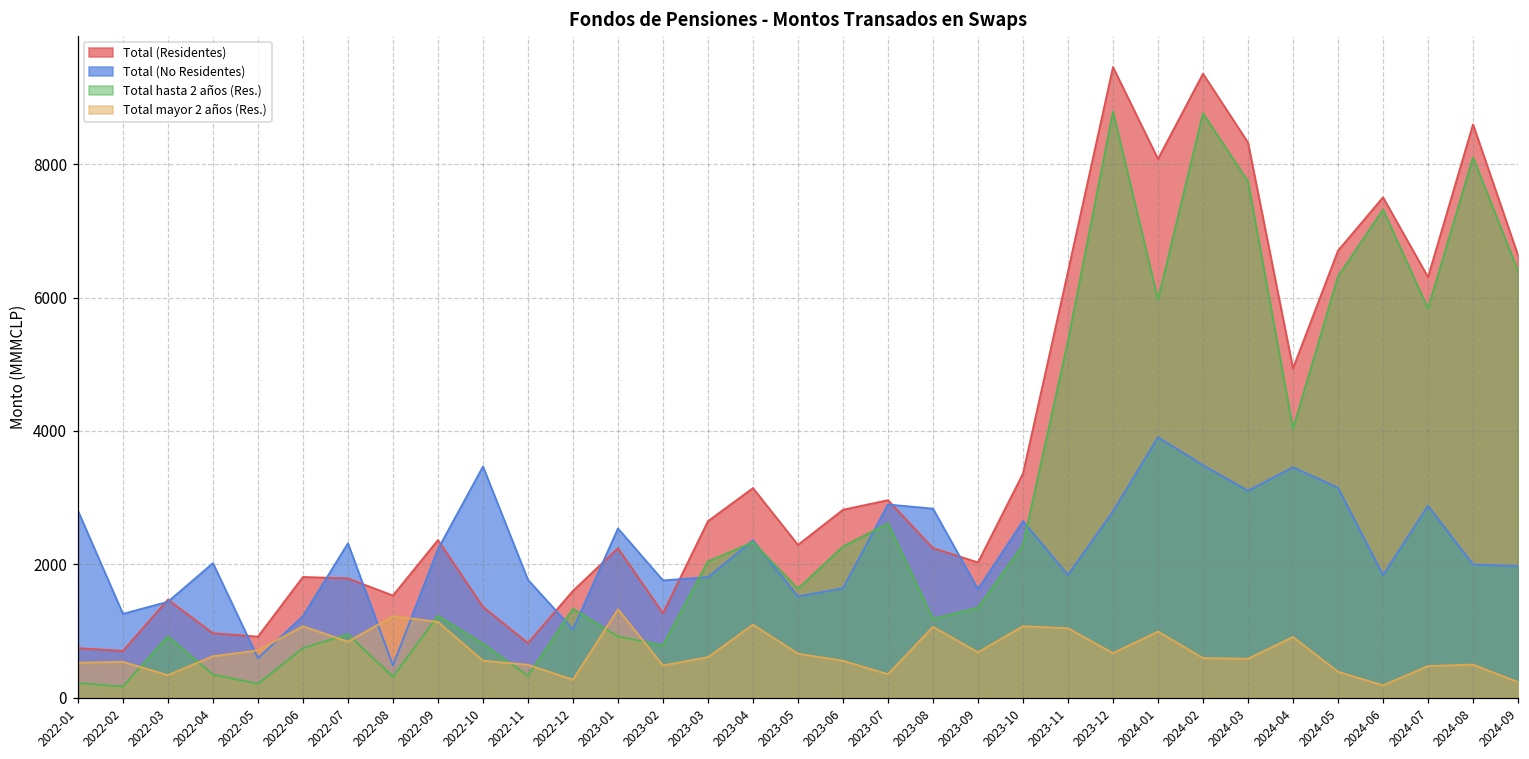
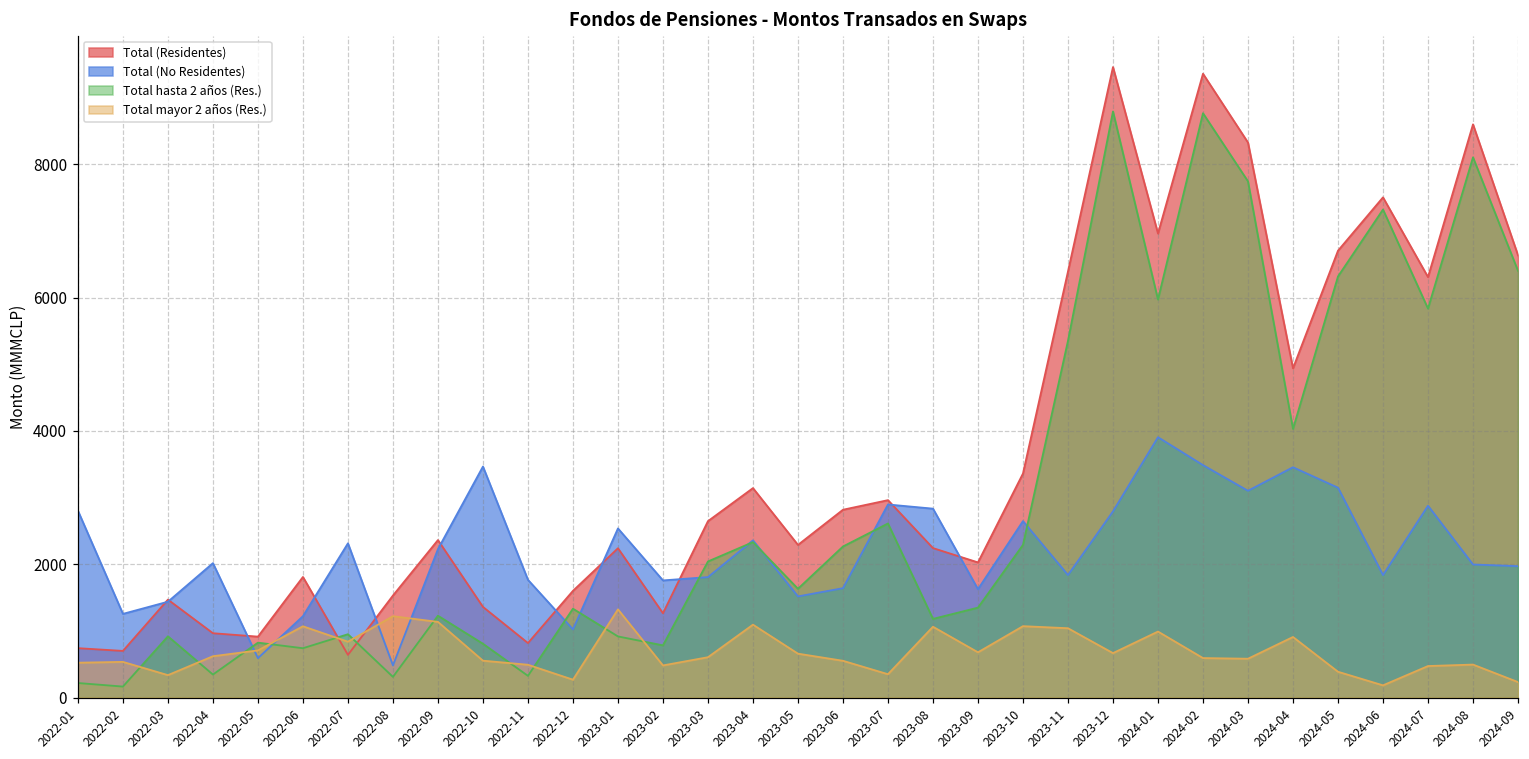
Total hasta 2 años (Res.), 2022-05: 200 -> 800
Total (Residentes), 2022-07: 1800 -> 600
Total (Residentes), 2024-01: 8100 -> 7000
